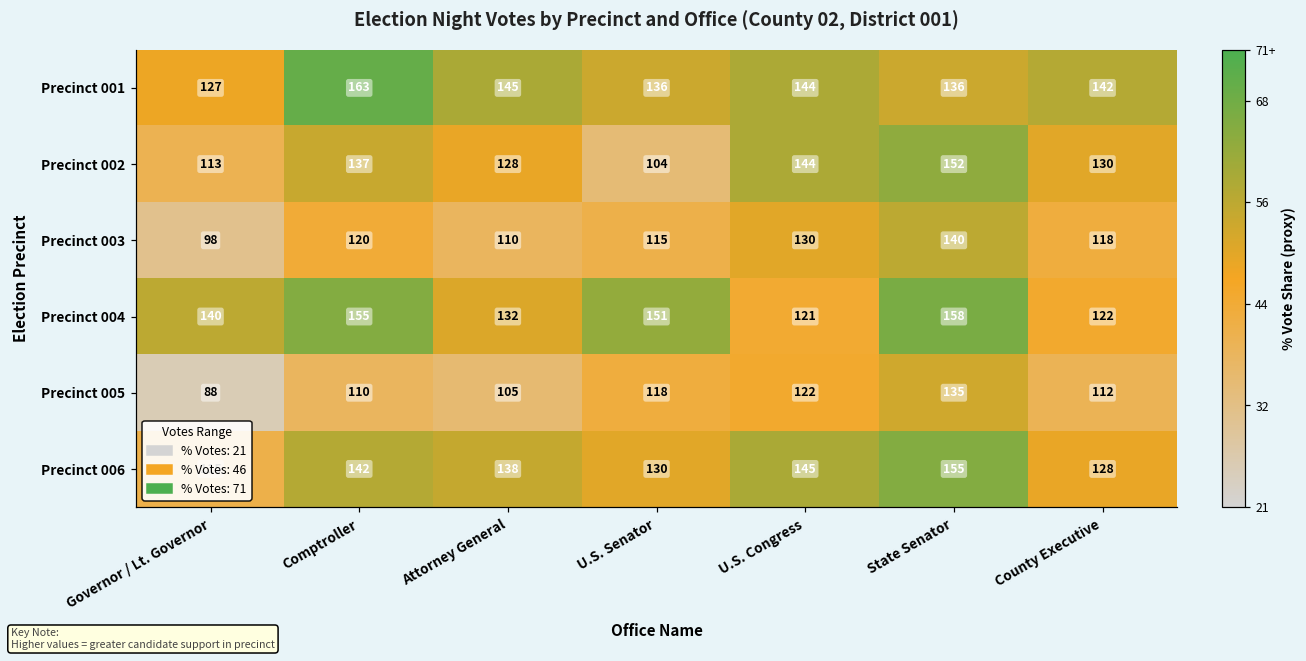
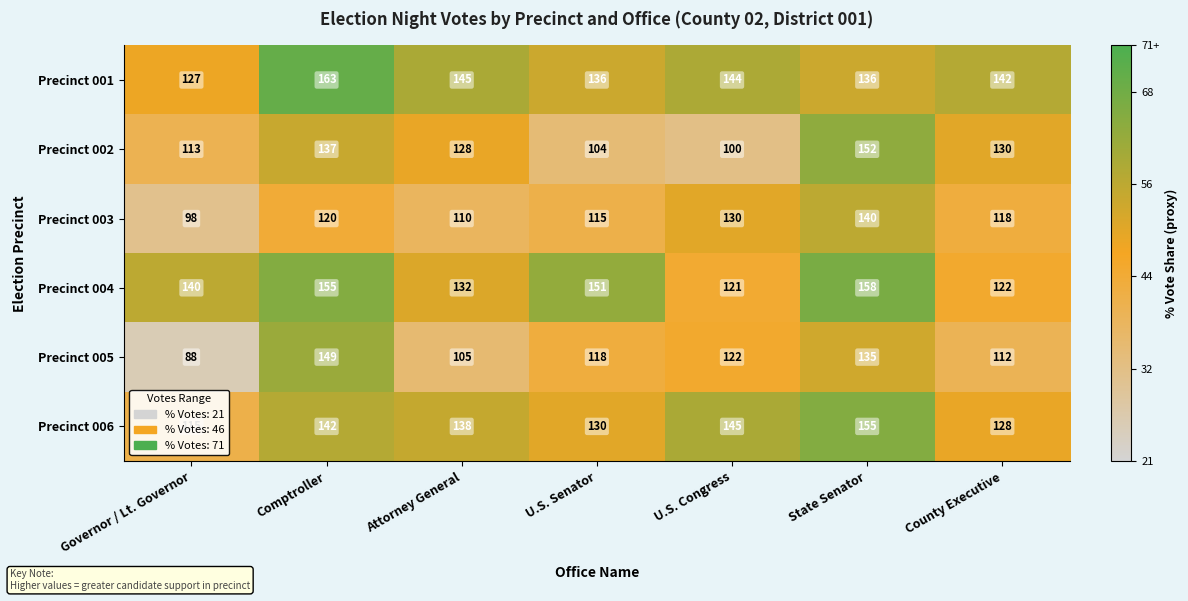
Precinct 002, U.S. Congress: 144 -> 100
Precinct 005, Comptroller: 110 -> 149
